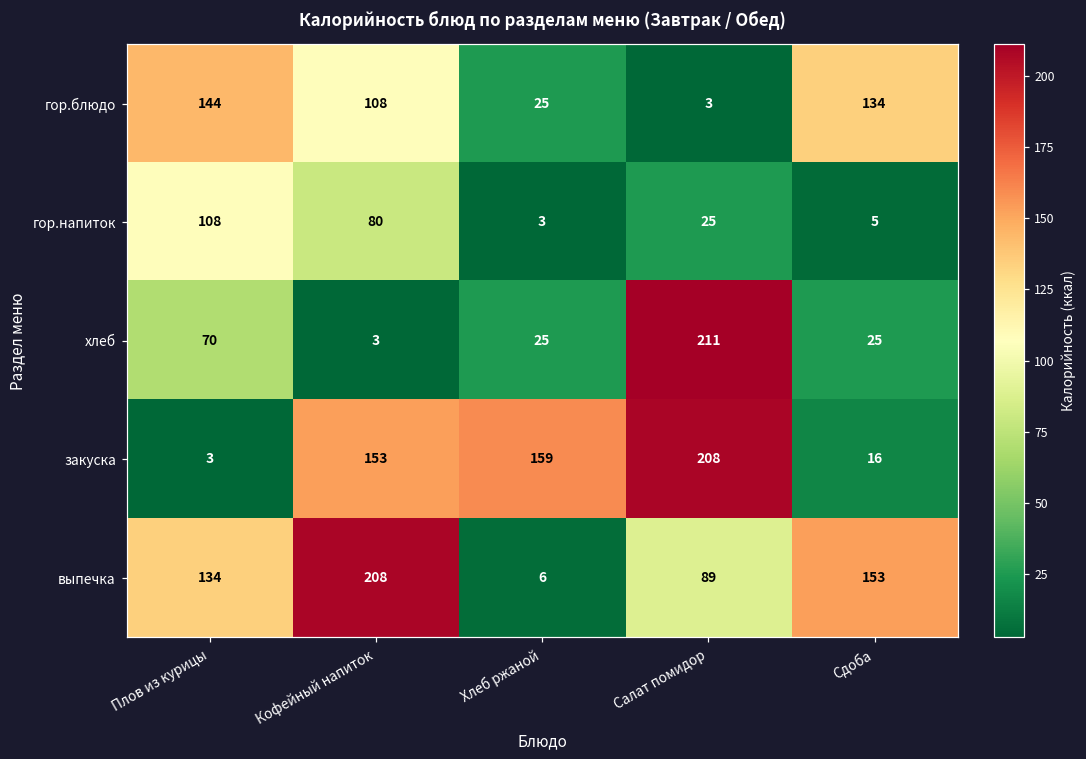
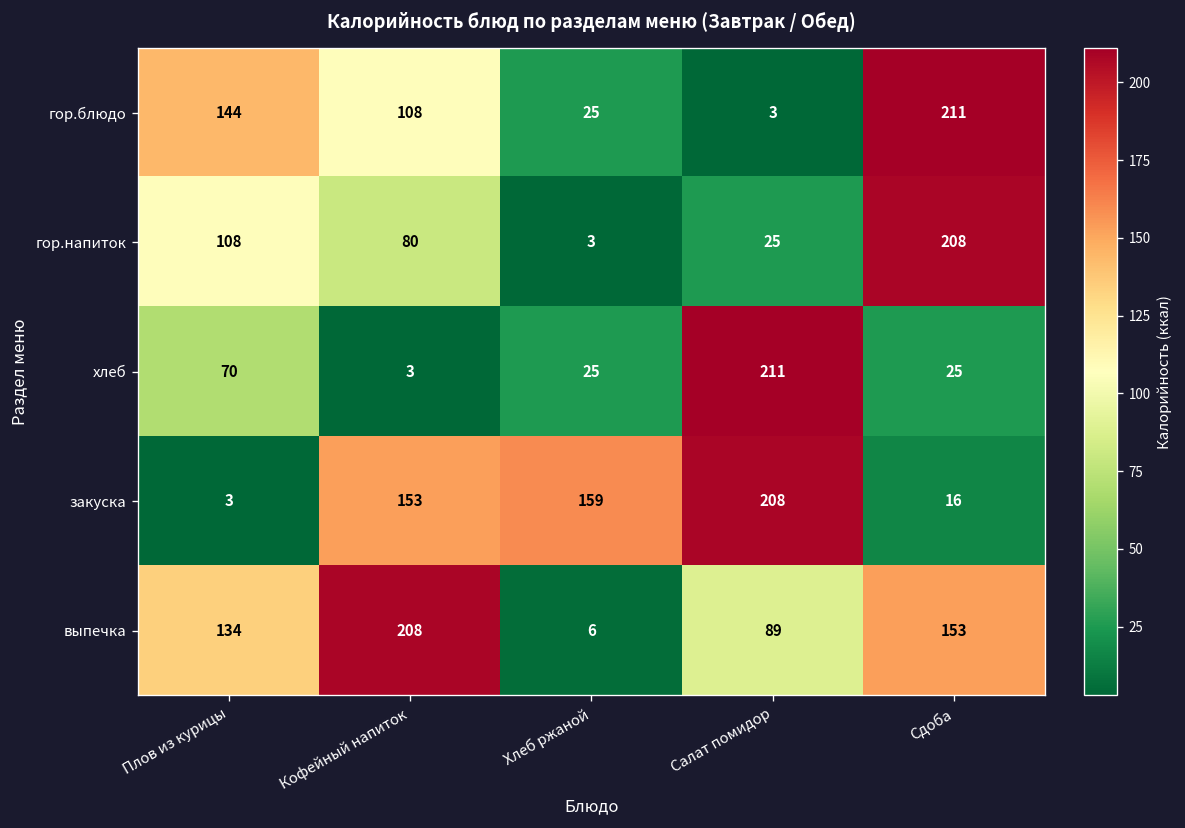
гор.блюдо, Сдоба: 134 -> 211
гор.напиток, Сдоба: 5 -> 208
